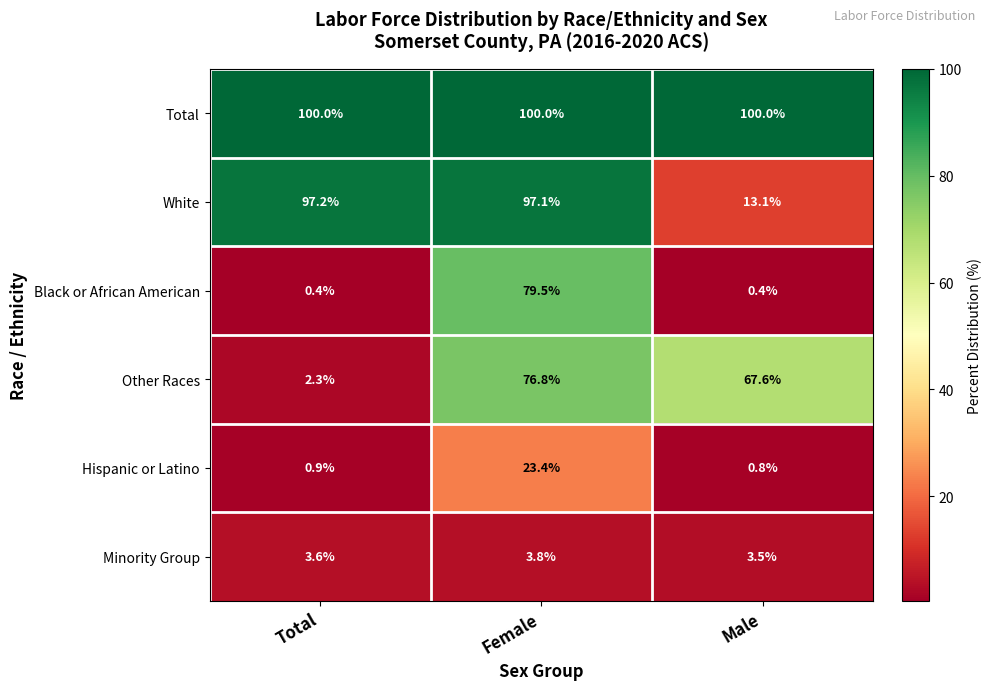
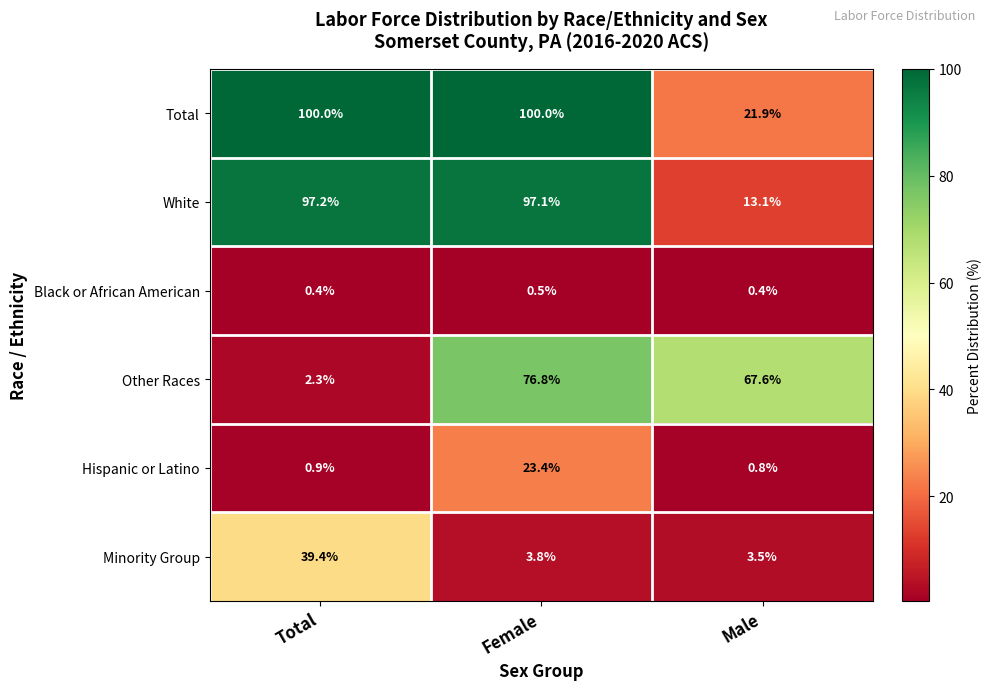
Total, Male: 100.0% -> 21.9%
Black or African American, Female: 79.5% -> 0.5%
Minority Group, Total: 3.6% -> 39.4%
